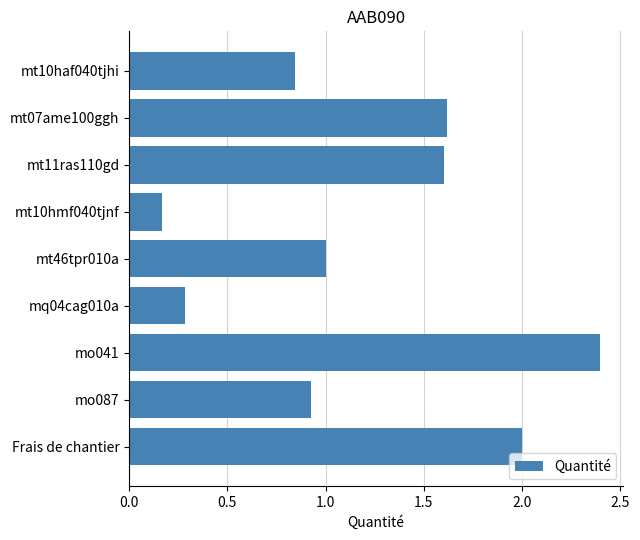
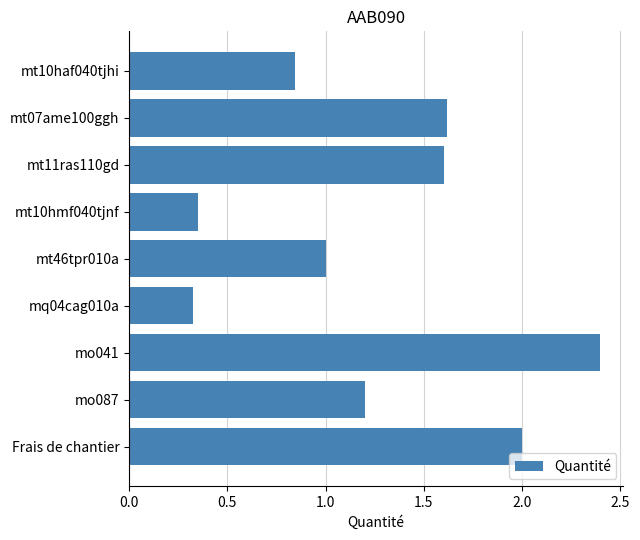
mt10hmf040tjnf: 0.17 -> 0.35
mq04cag010a: 0.28 -> 0.33
mo087: 0.93 -> 1.20
